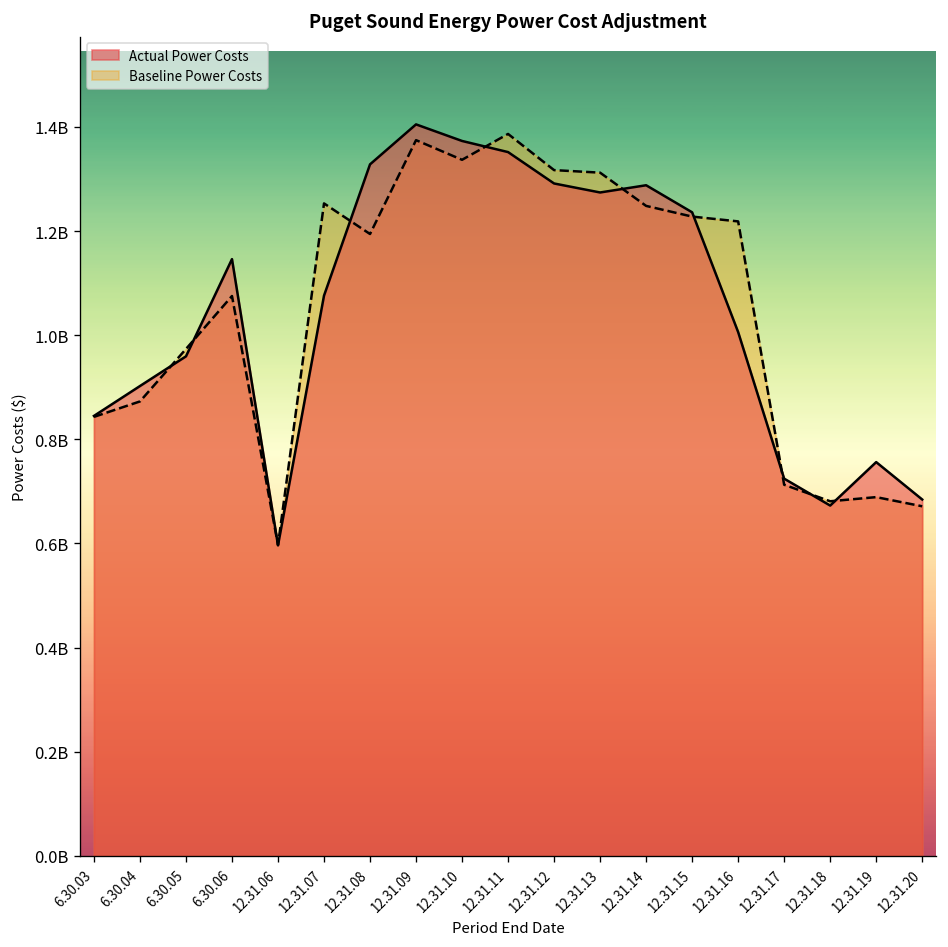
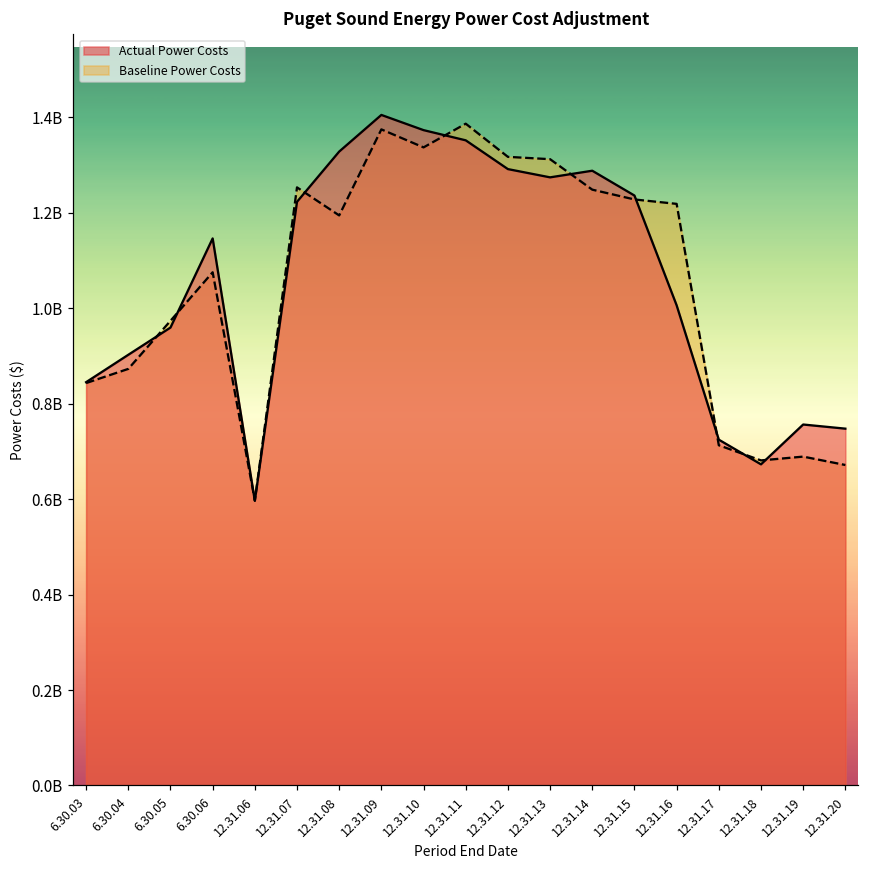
Actual Power Costs, 12.31.07: 1080000000 -> 1220000000
Actual Power Costs, 12.31.20: 680000000 -> 750000000
